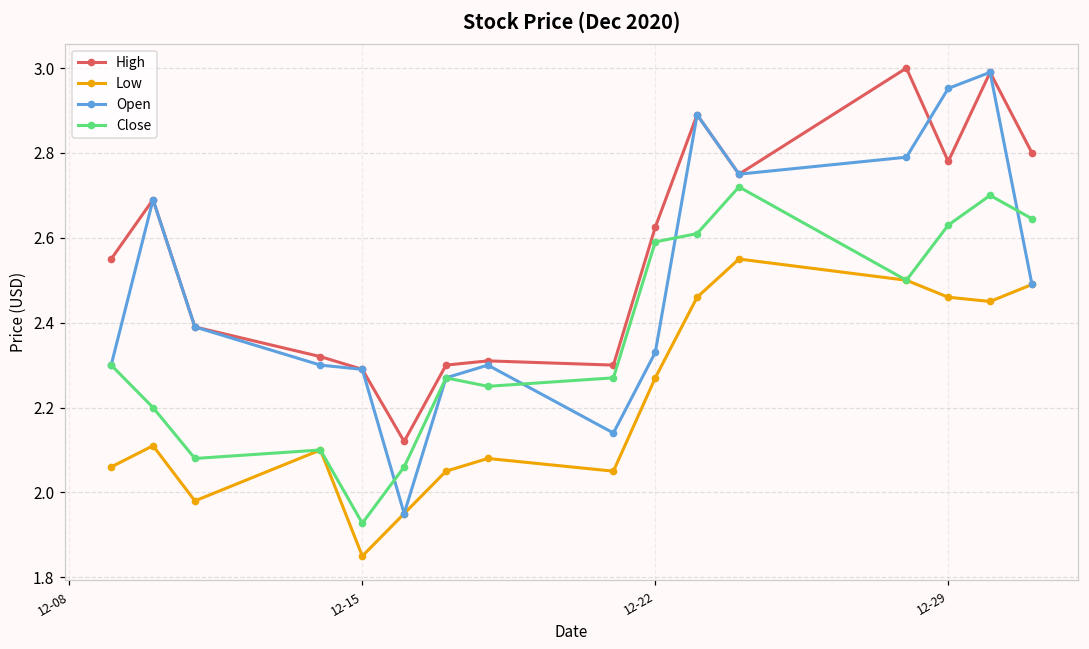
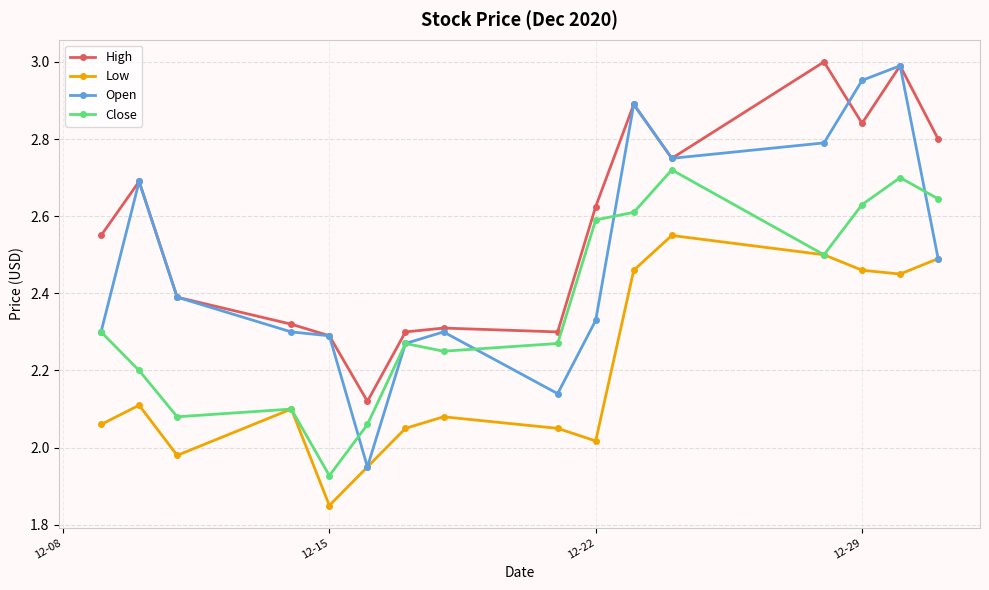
Low, 12-22: 2.27 -> 2.02
High, 12-29: 2.78 -> 2.84
